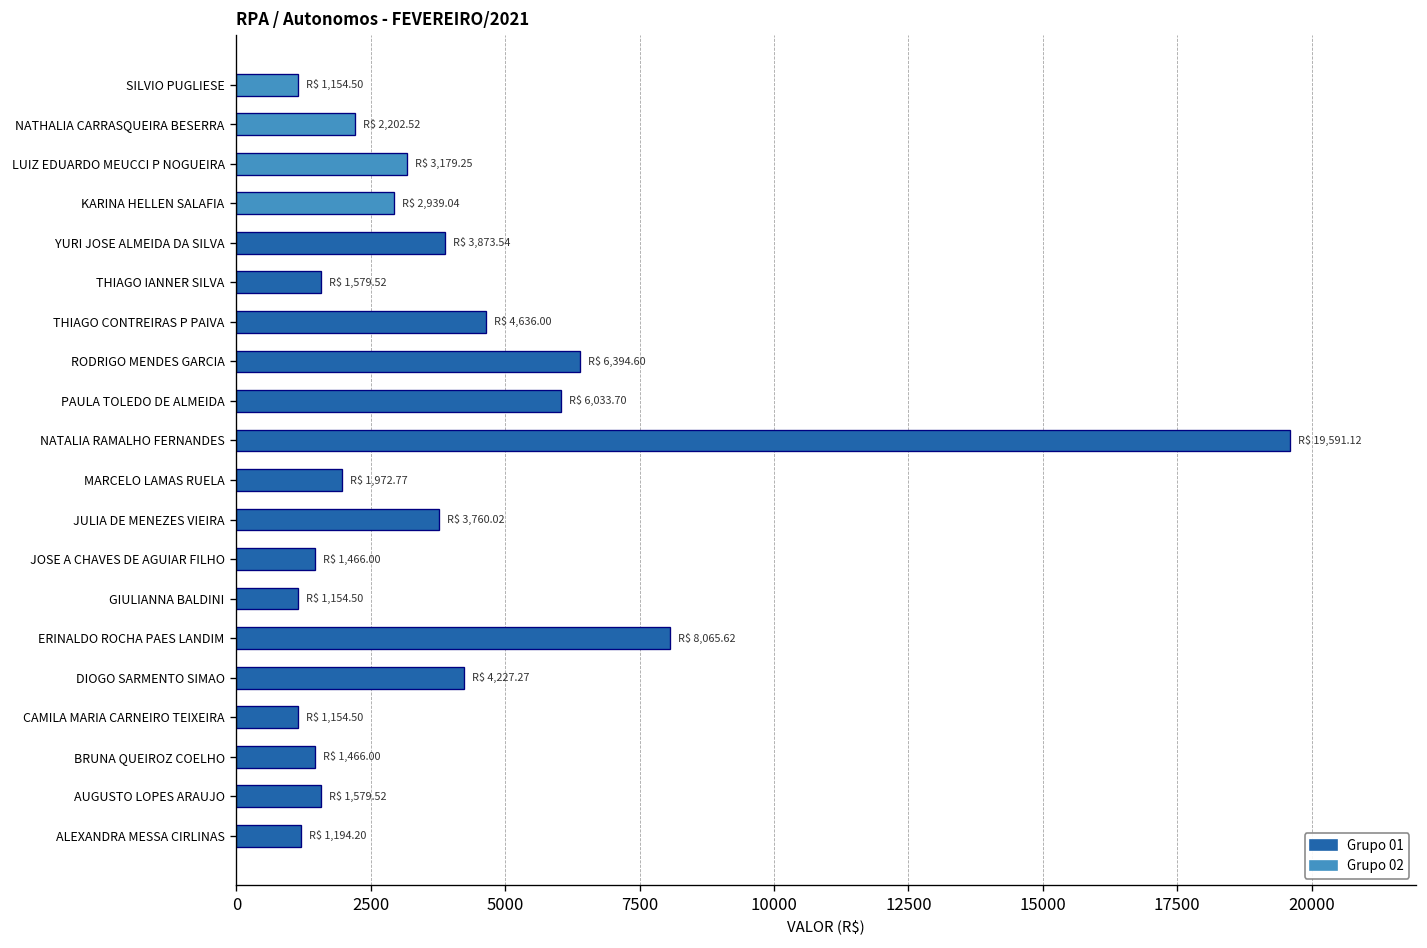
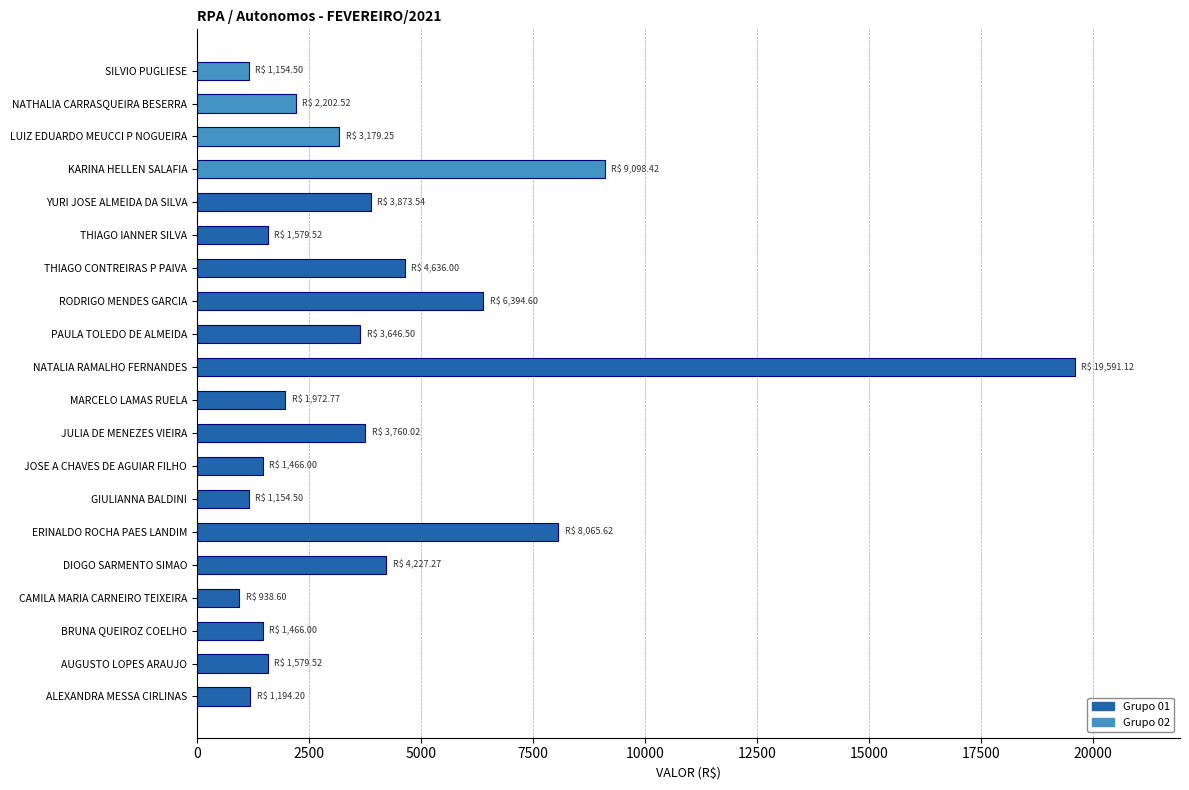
KARINA HELLEN SALAFIA: 2,939.04 -> 9,098.42
PAULA TOLEDO DE ALMEIDA: 6,033.70 -> 3,646.50
CAMILA MARIA CARNEIRO TEIXEIRA: 1,154.50 -> 938.60
